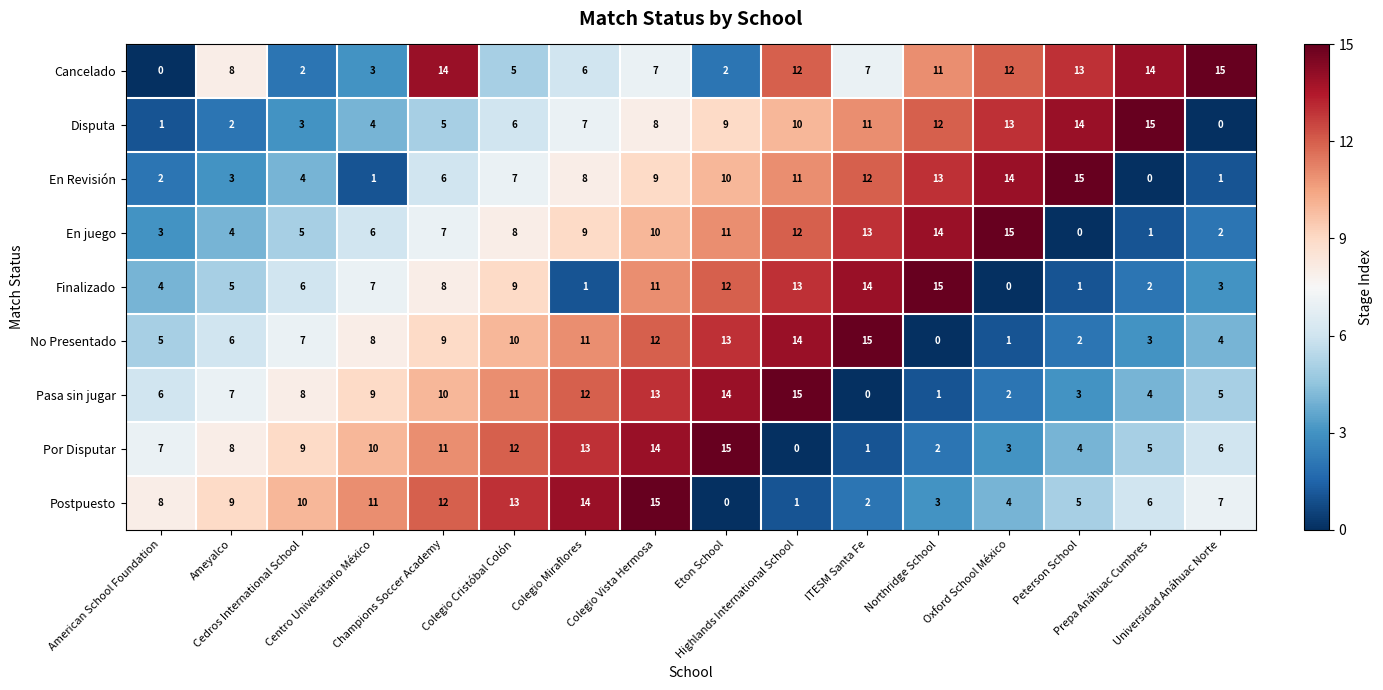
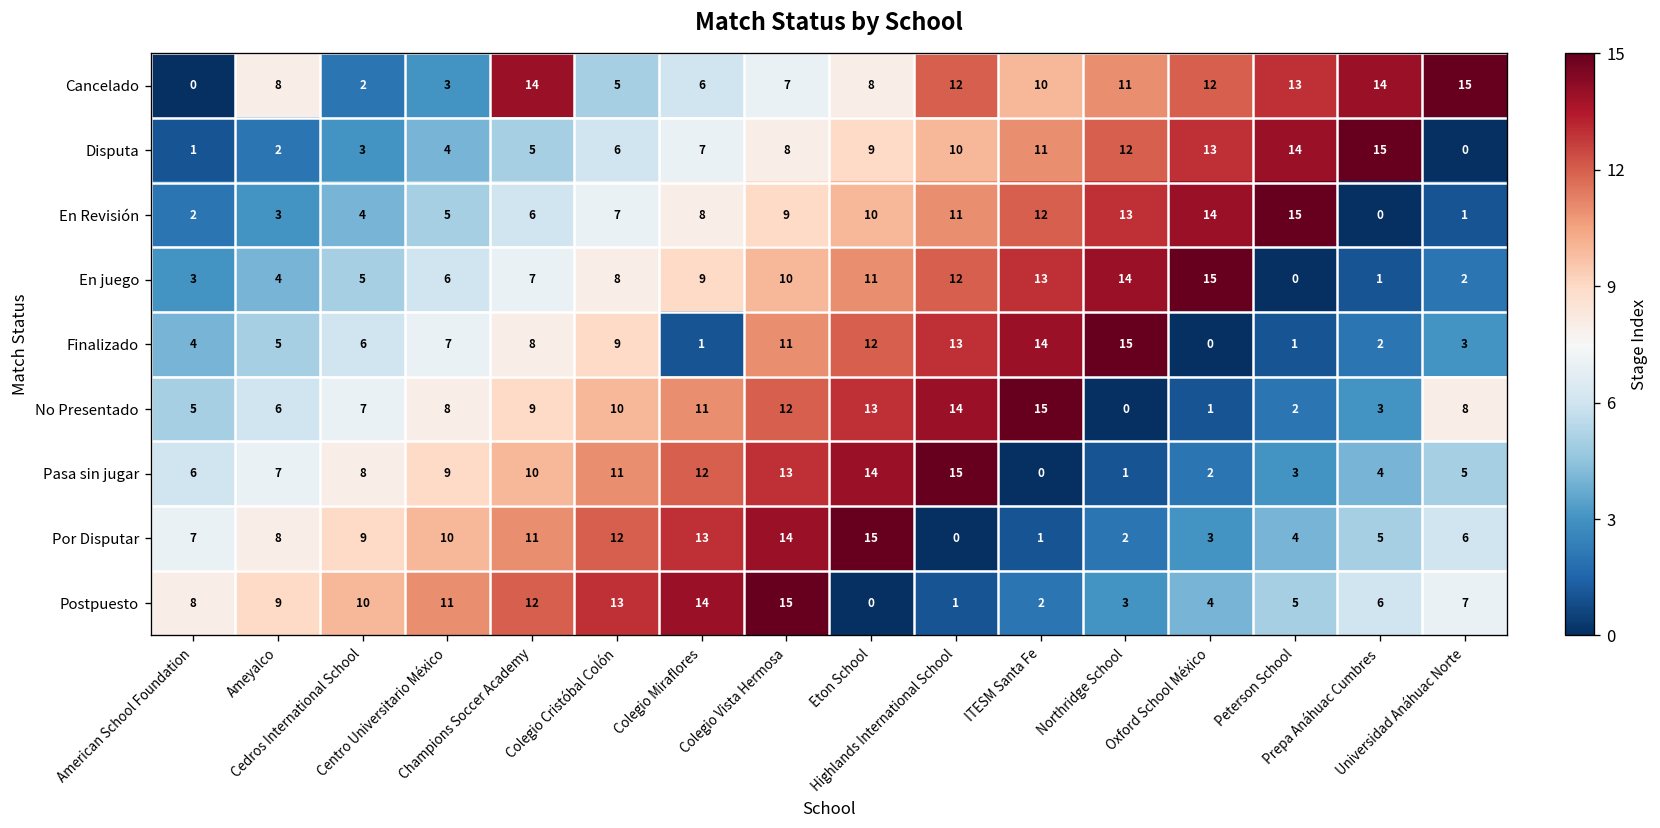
Cancelado, Eton School: 2 -> 8
Cancelado, ITESM Santa Fe: 7 -> 10
En Revisión, Centro Universitario México: 1 -> 5
No Presentado, Universidad Anáhuac Norte: 4 -> 8
